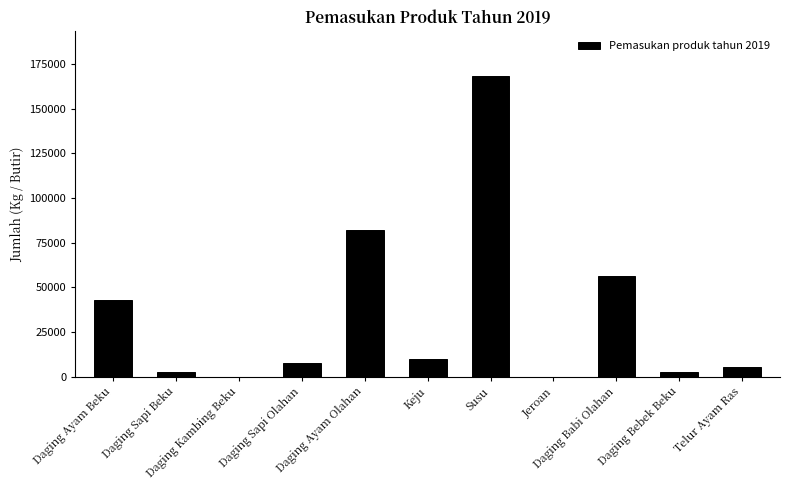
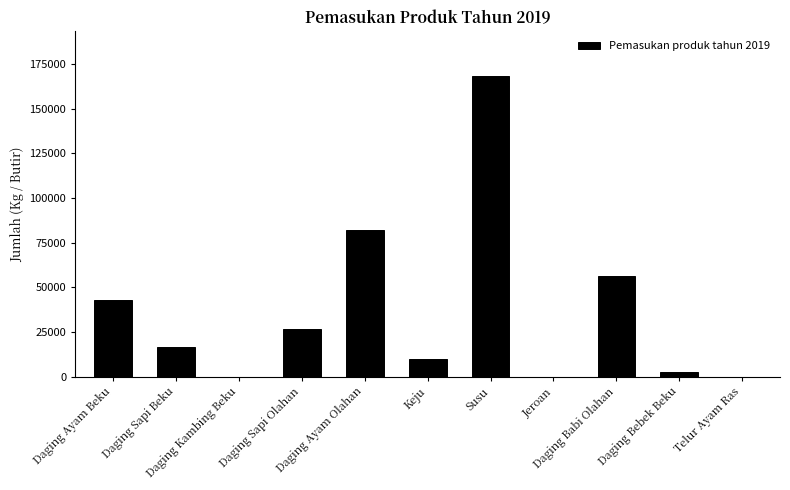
Daging Sapi Beku: 3000 -> 16000
Daging Sapi Olahan: 8000 -> 27000
Telur Ayam Ras: 5000 -> 0
